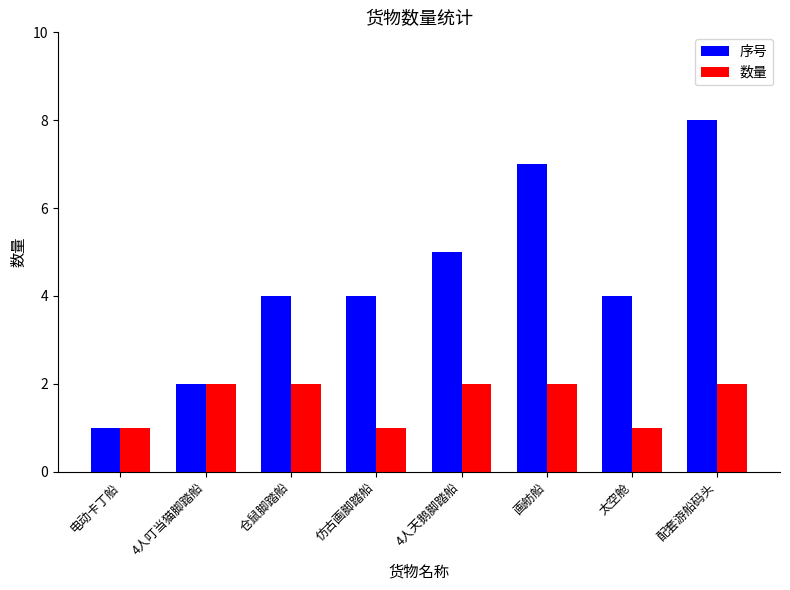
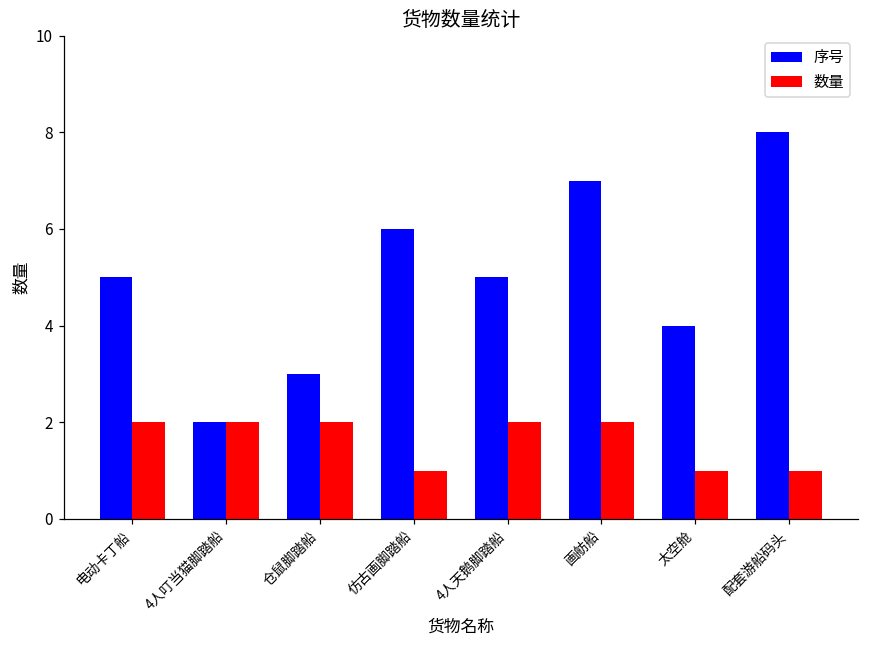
序号, 电动卡丁船: 1 -> 5
数量, 电动卡丁船: 1 -> 2
序号, 仓鼠脚踏船: 4 -> 3
序号, 仿古画脚踏船: 4 -> 6
数量, 配套游船码头: 2 -> 1
